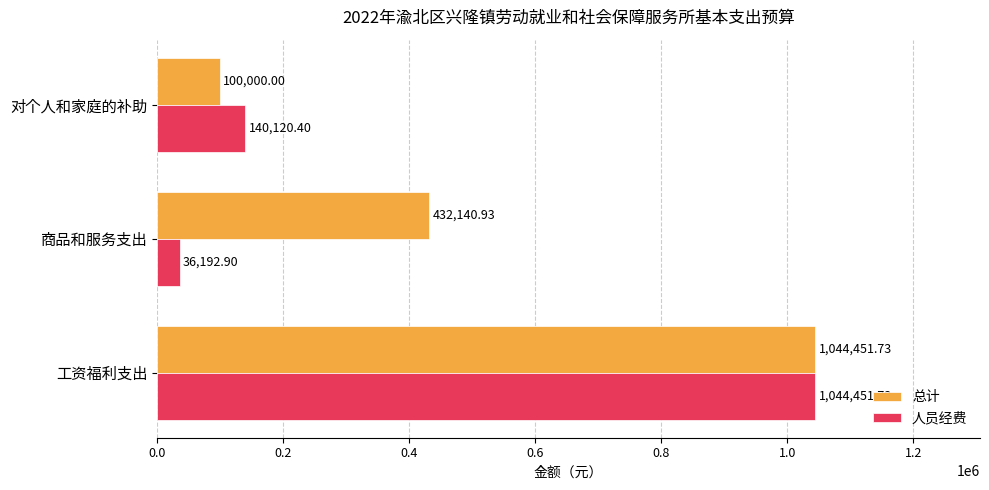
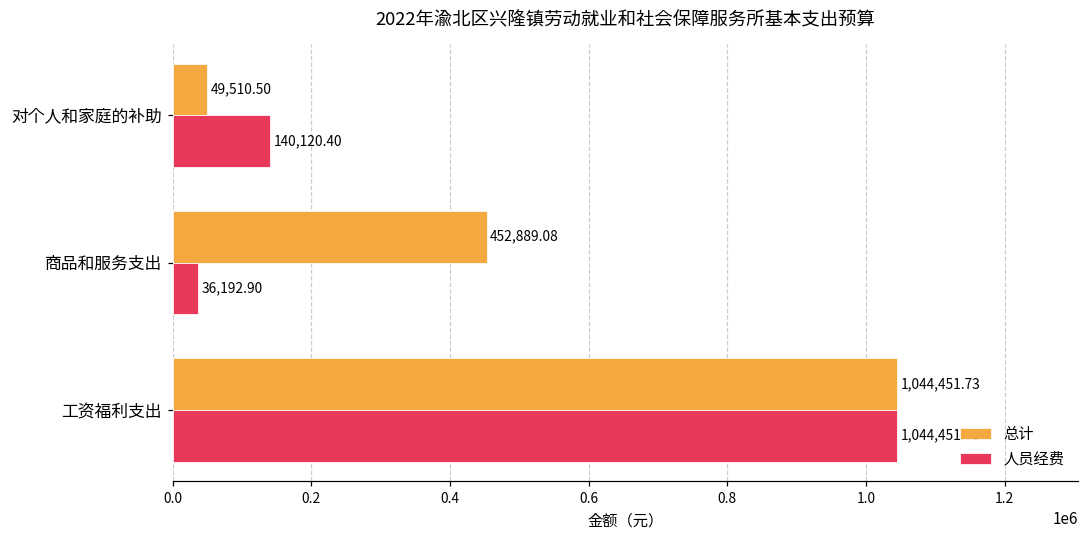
总计, 对个人和家庭的补助: 100,000.00 -> 49,510.50
总计, 商品和服务支出: 432,140.93 -> 452,889.08
